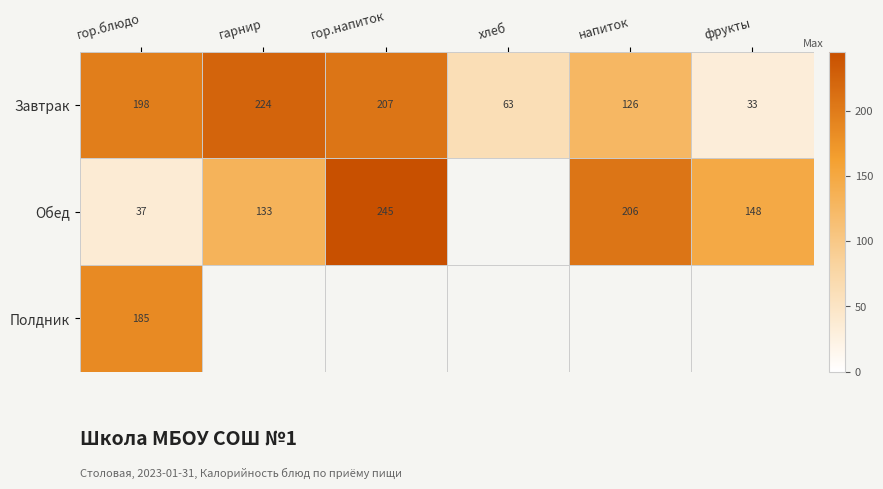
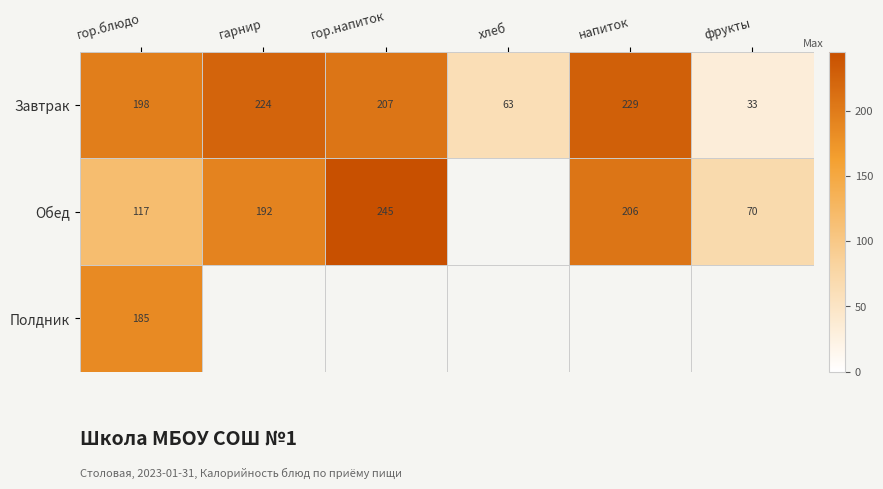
Завтрак, напиток: 126 -> 229
Обед, гор.блюдо: 37 -> 117
Обед, гарнир: 133 -> 192
Обед, фрукты: 148 -> 70
